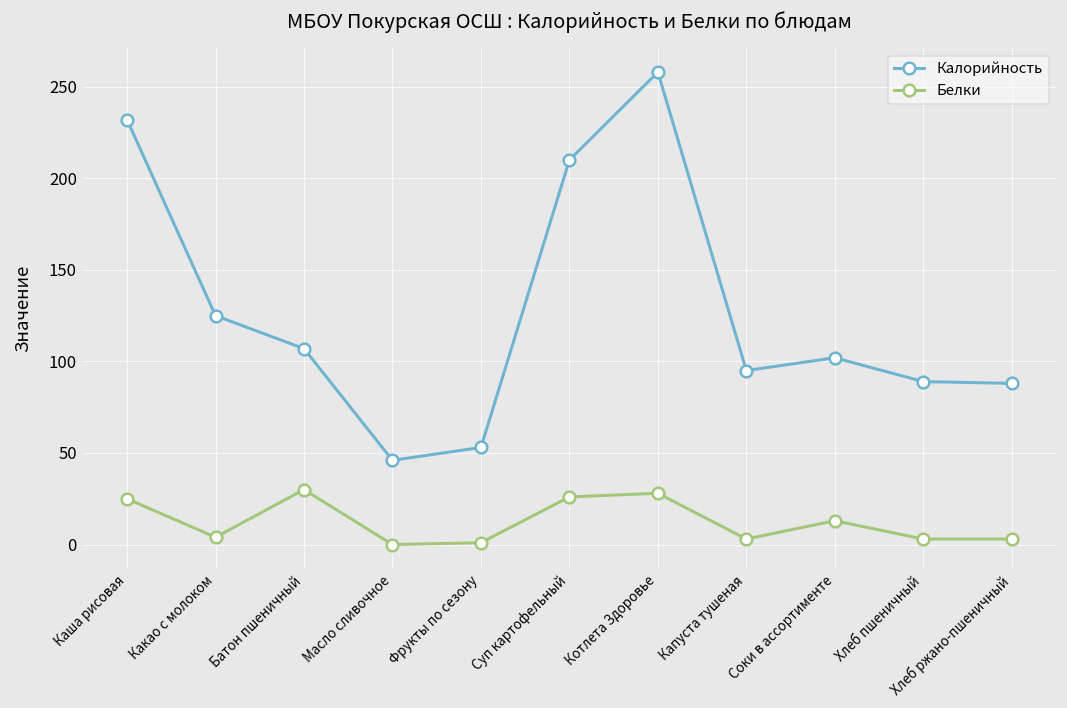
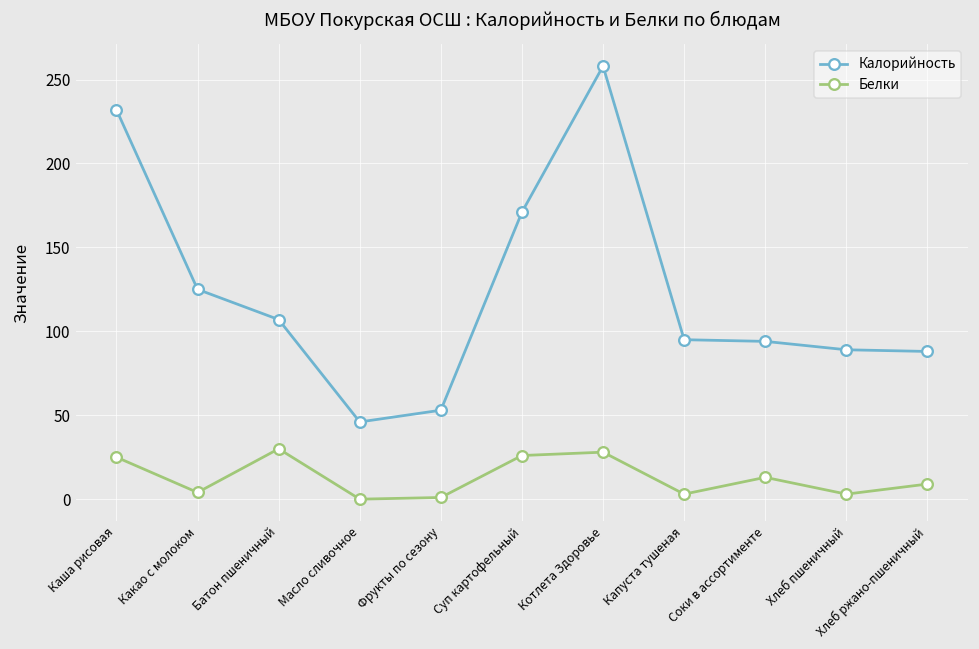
Калорийность, Суп картофельный: 210 -> 171
Калорийность, Соки в ассортименте: 102 -> 94
Белки, Хлеб ржано-пшеничный: 3 -> 9
